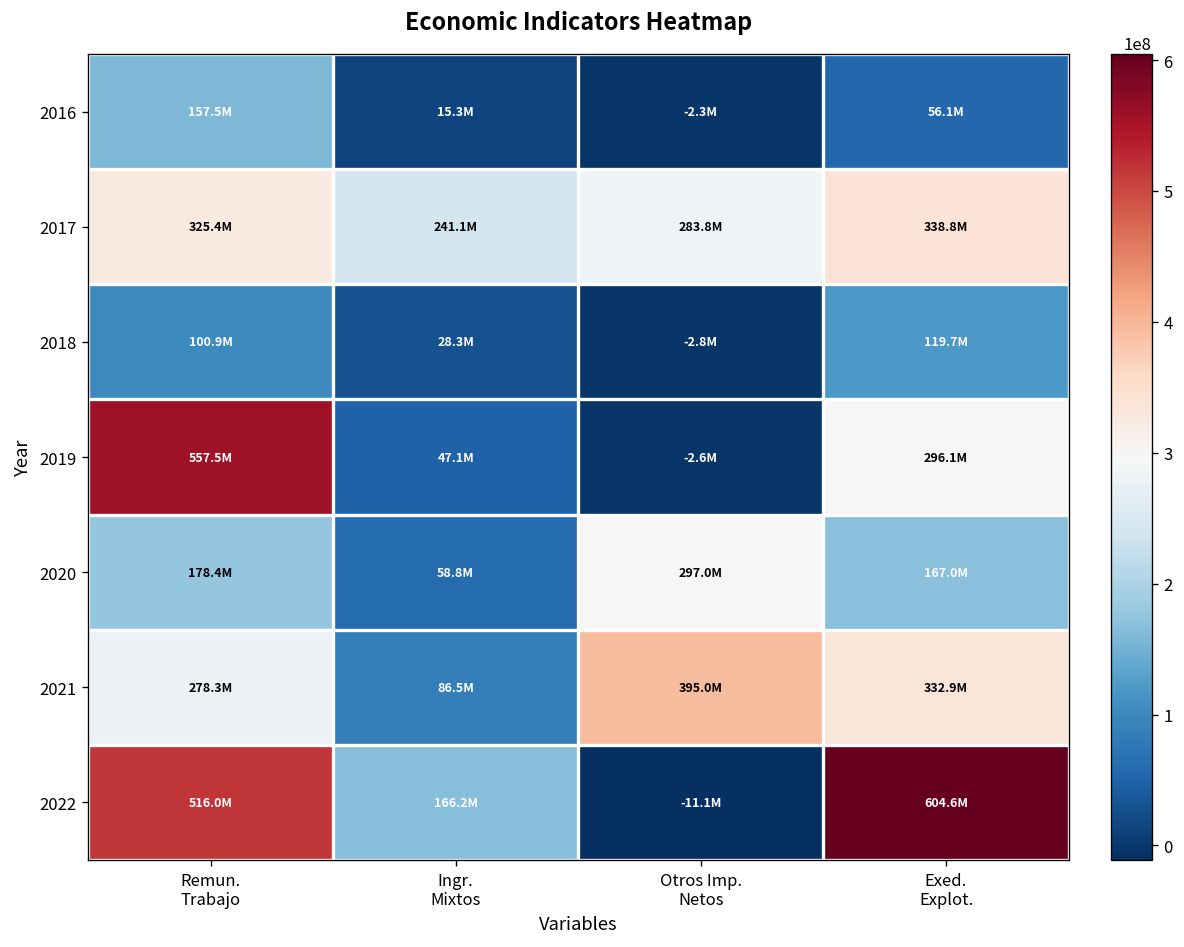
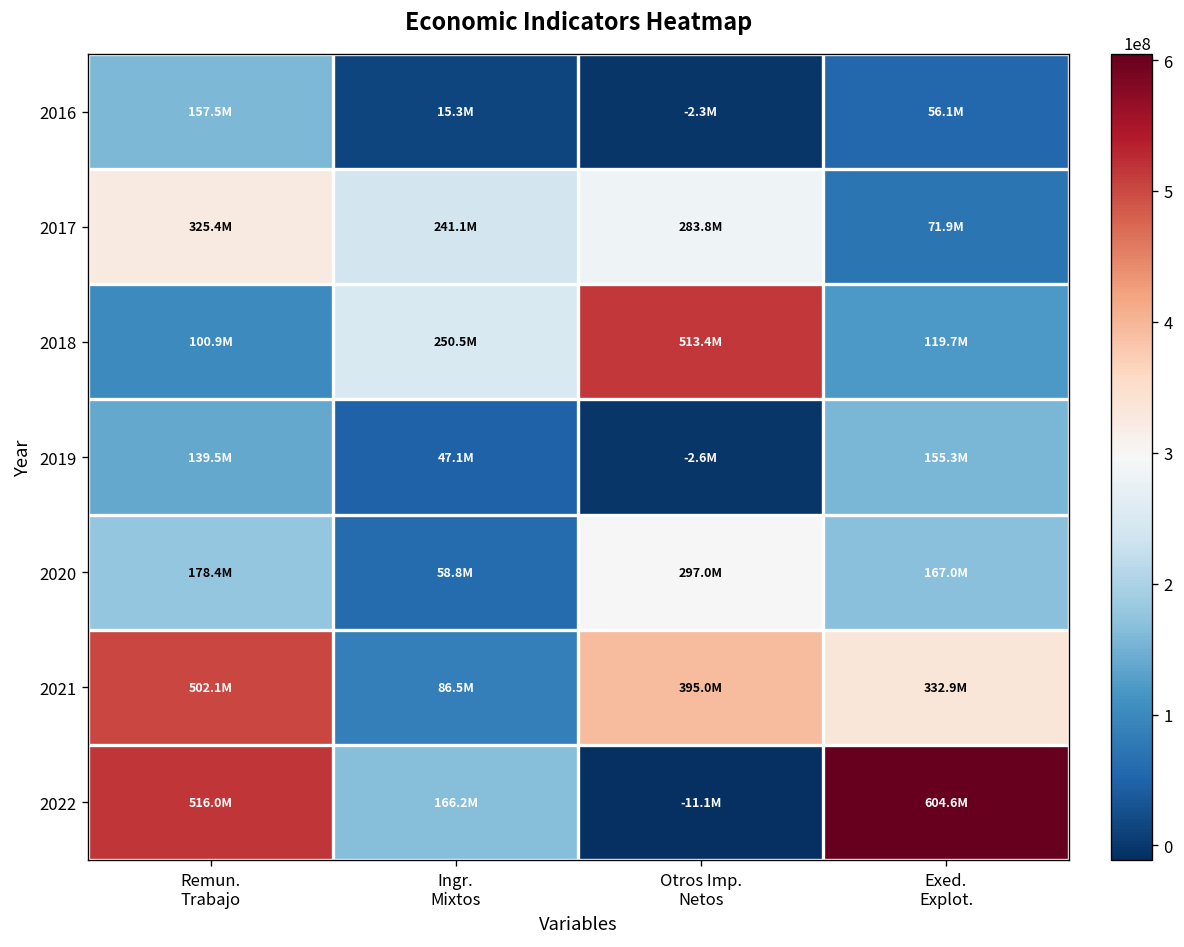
2017, Exed. Explot.: 338.8M -> 71.9M
2018, Ingr. Mixtos: 28.3M -> 250.5M
2018, Otros Imp. Netos: -2.8M -> 513.4M
2019, Remun. Trabajo: 557.5M -> 139.5M
2019, Exed. Explot.: 296.1M -> 155.3M
2021, Remun. Trabajo: 278.3M -> 502.1M
